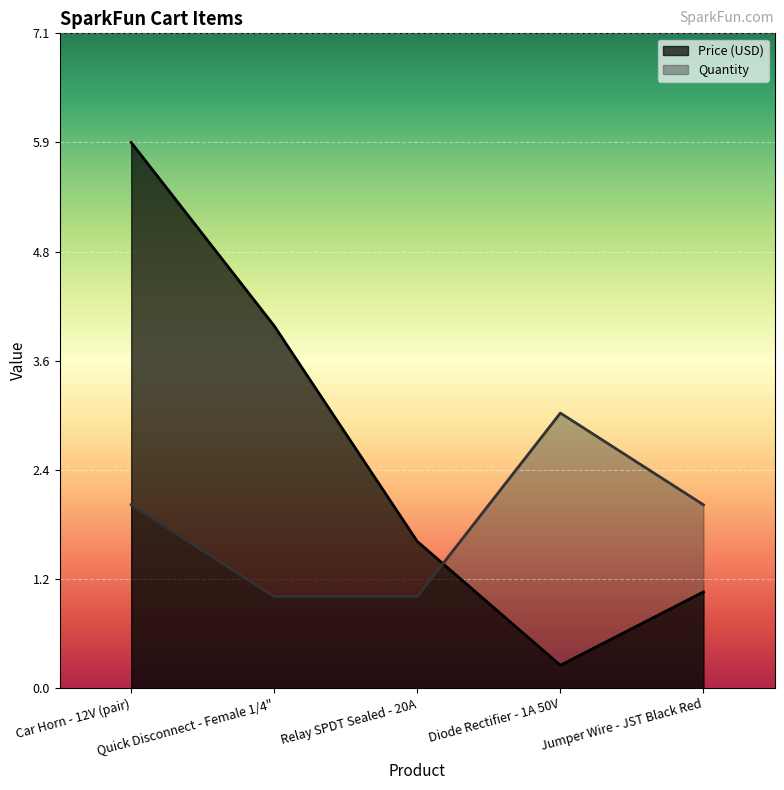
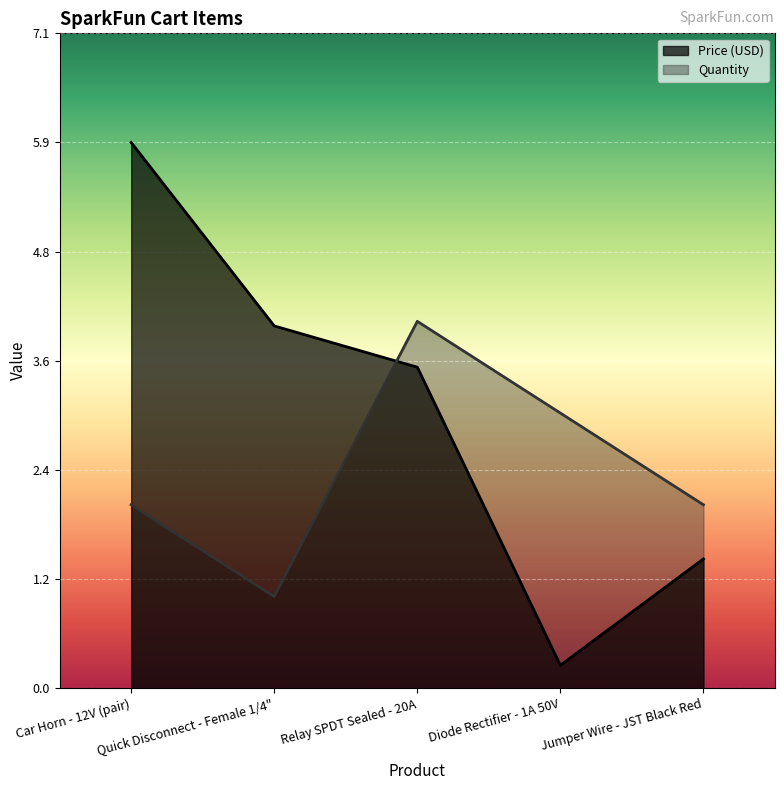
Price (USD), Relay SPDT Sealed - 20A: 1.6 -> 3.5
Quantity, Relay SPDT Sealed - 20A: 1 -> 4
Price (USD), Jumper Wire - JST Black Red: 1.1 -> 1.4
